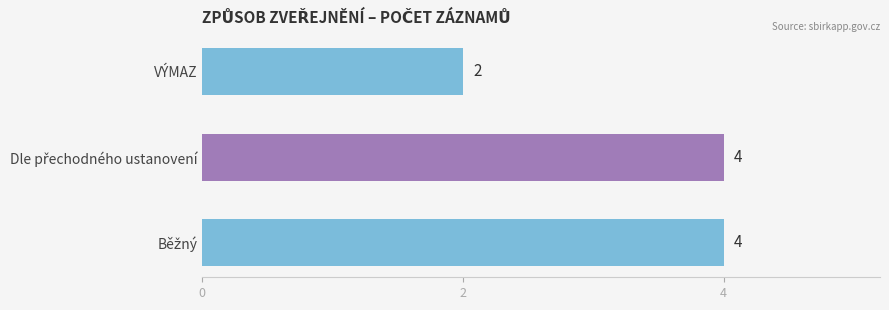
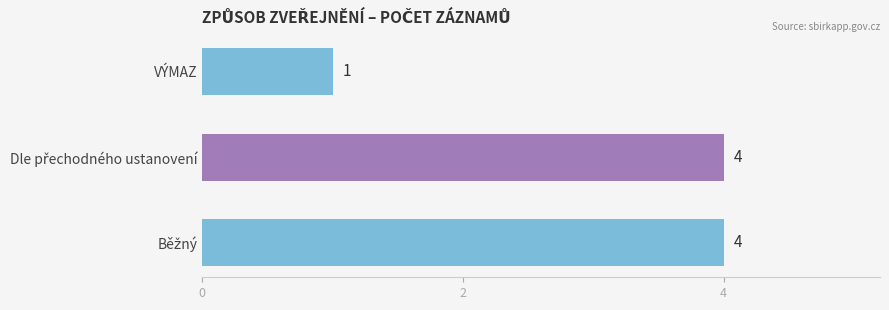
VÝMAZ: 2 -> 1
